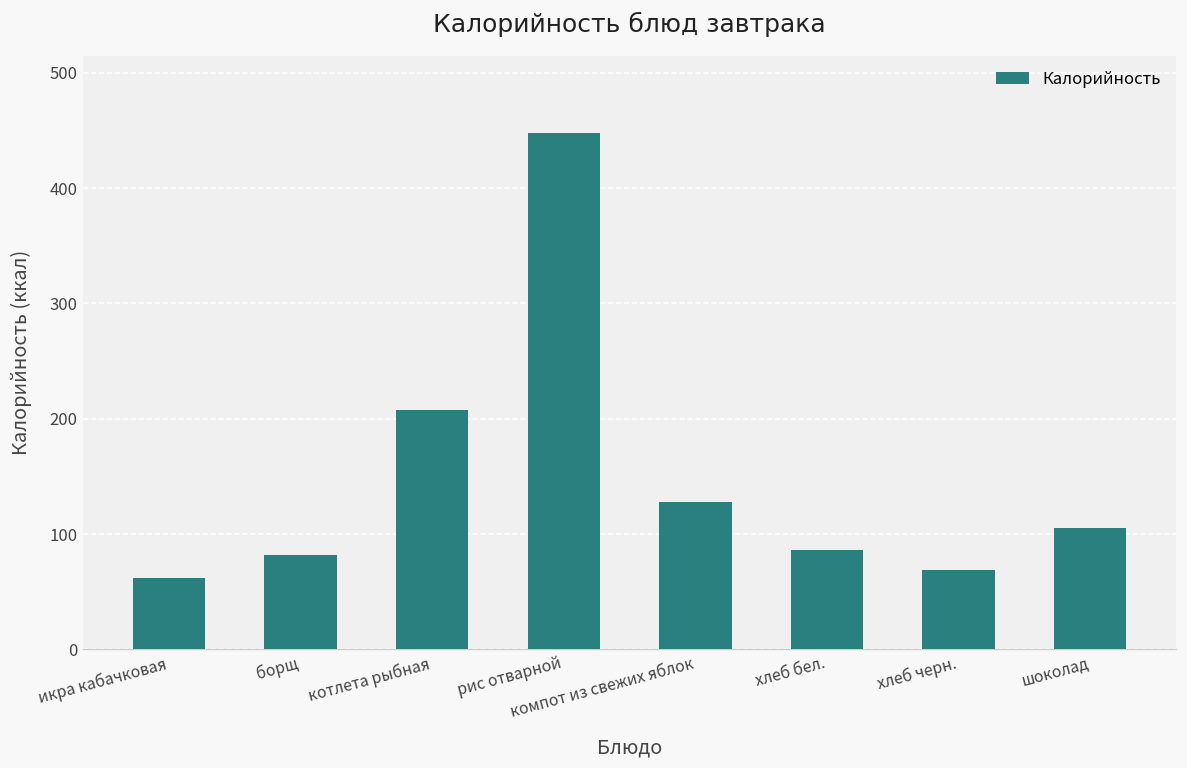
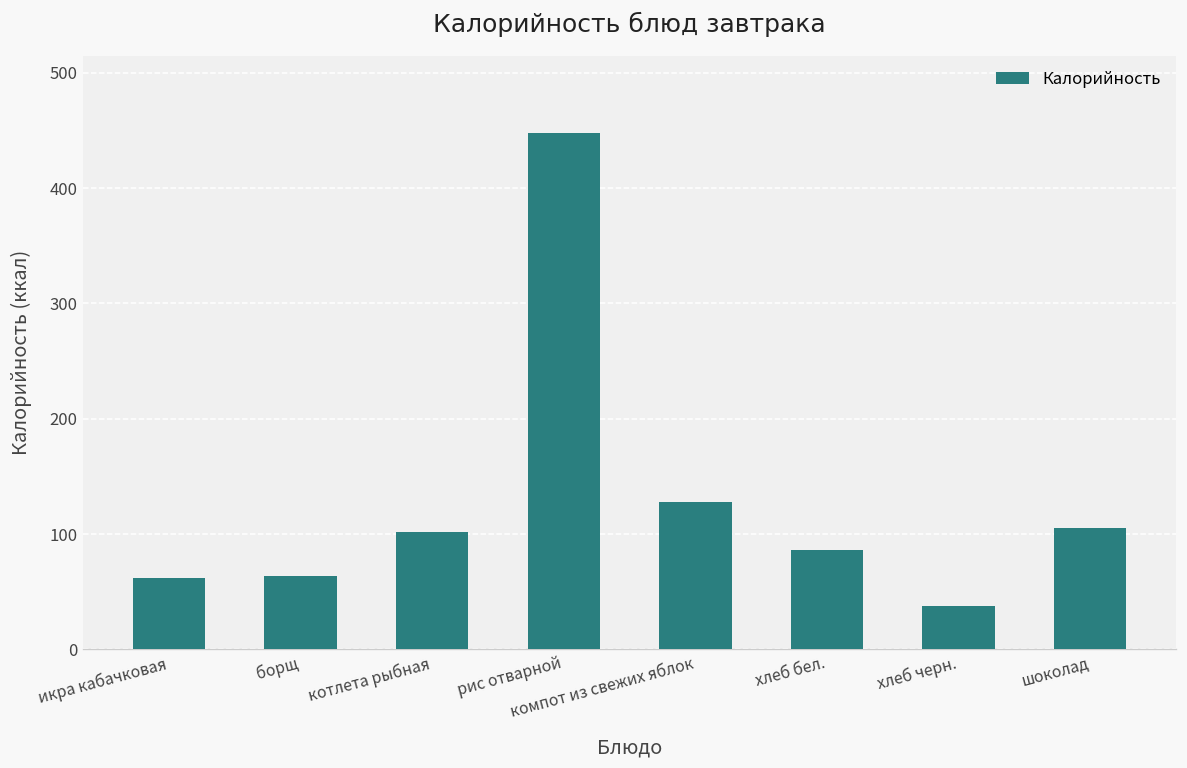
борщ: 80 -> 60
котлета рыбная: 210 -> 100
хлеб черн.: 70 -> 40
